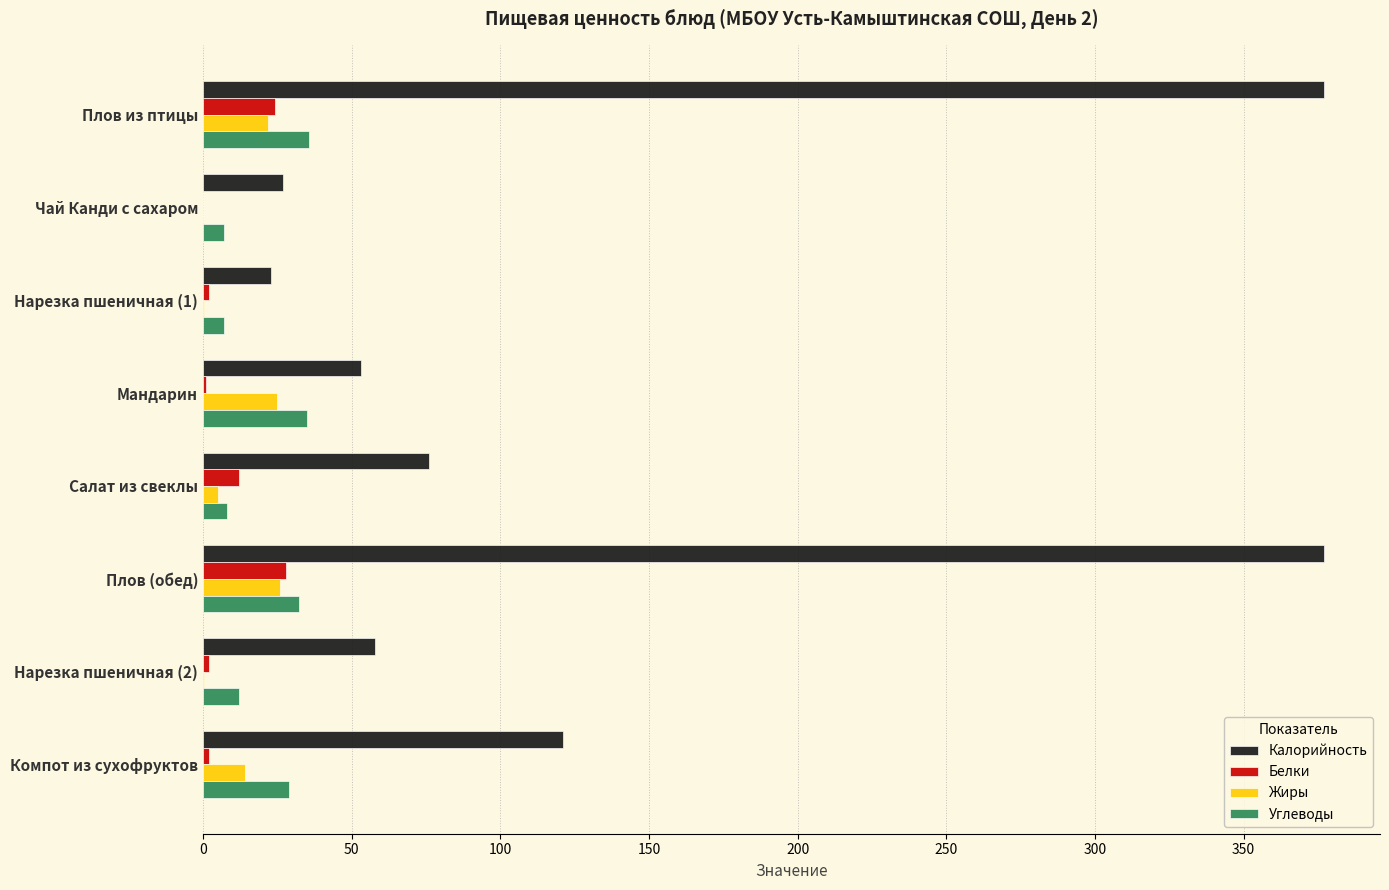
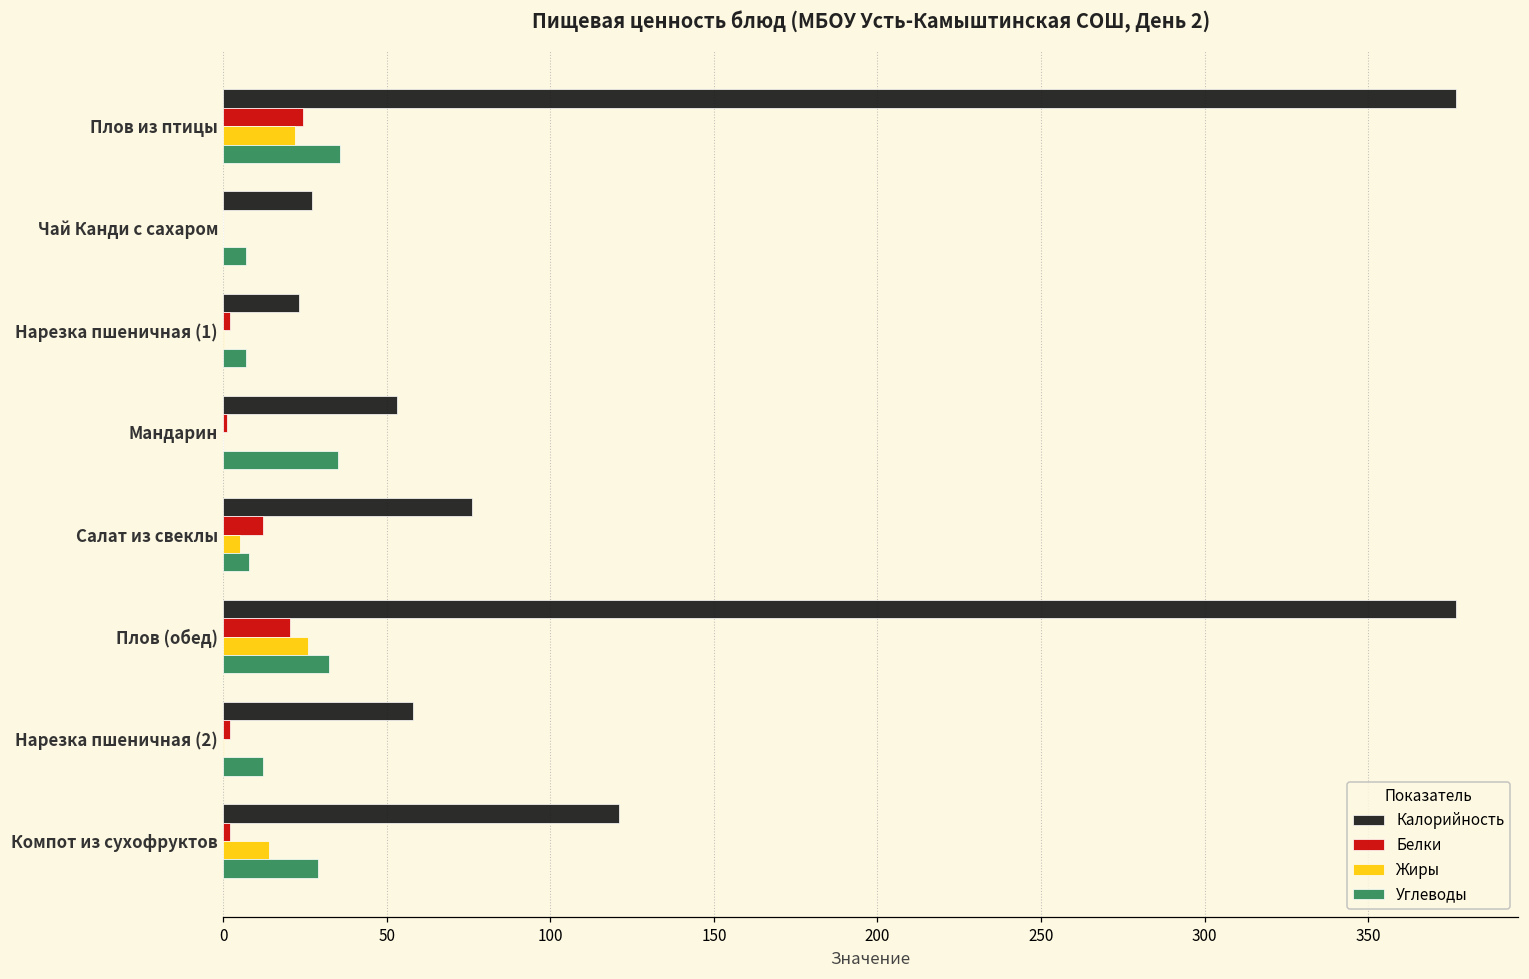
Жиры, Мандарин: 25 -> 0
Белки, Плов (обед): 28 -> 20
